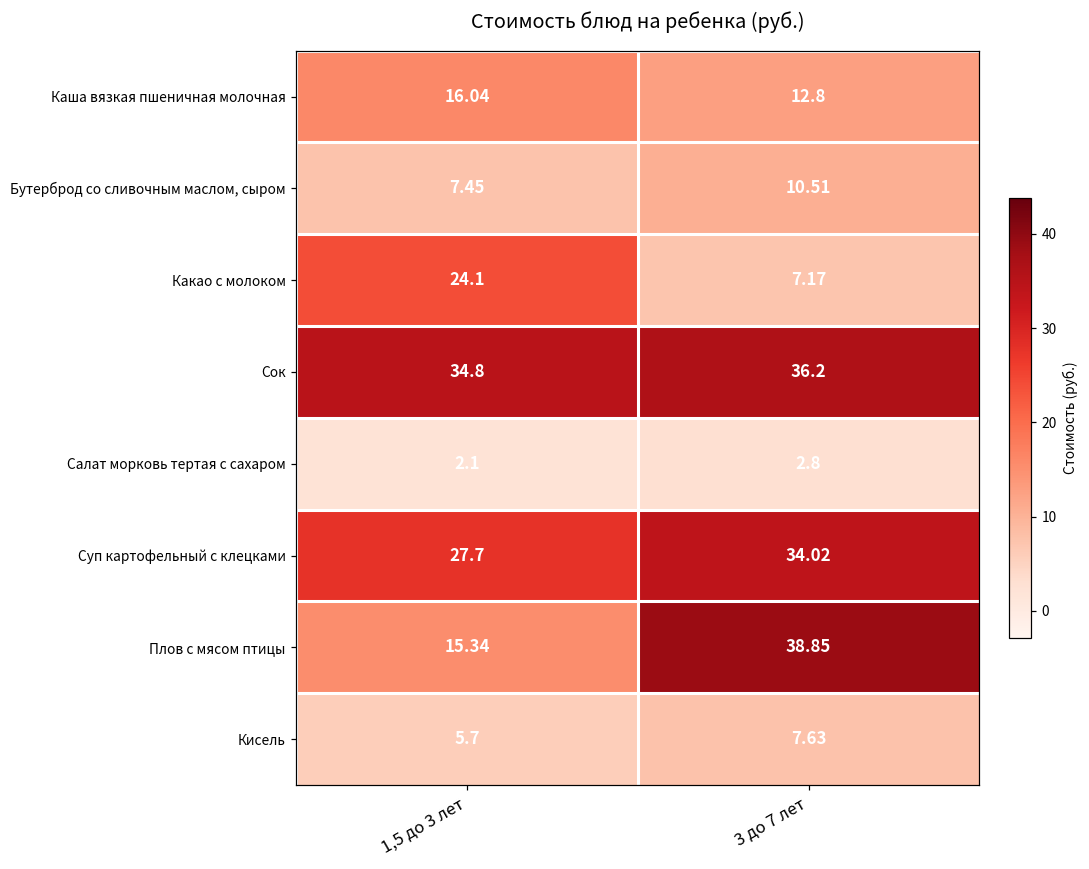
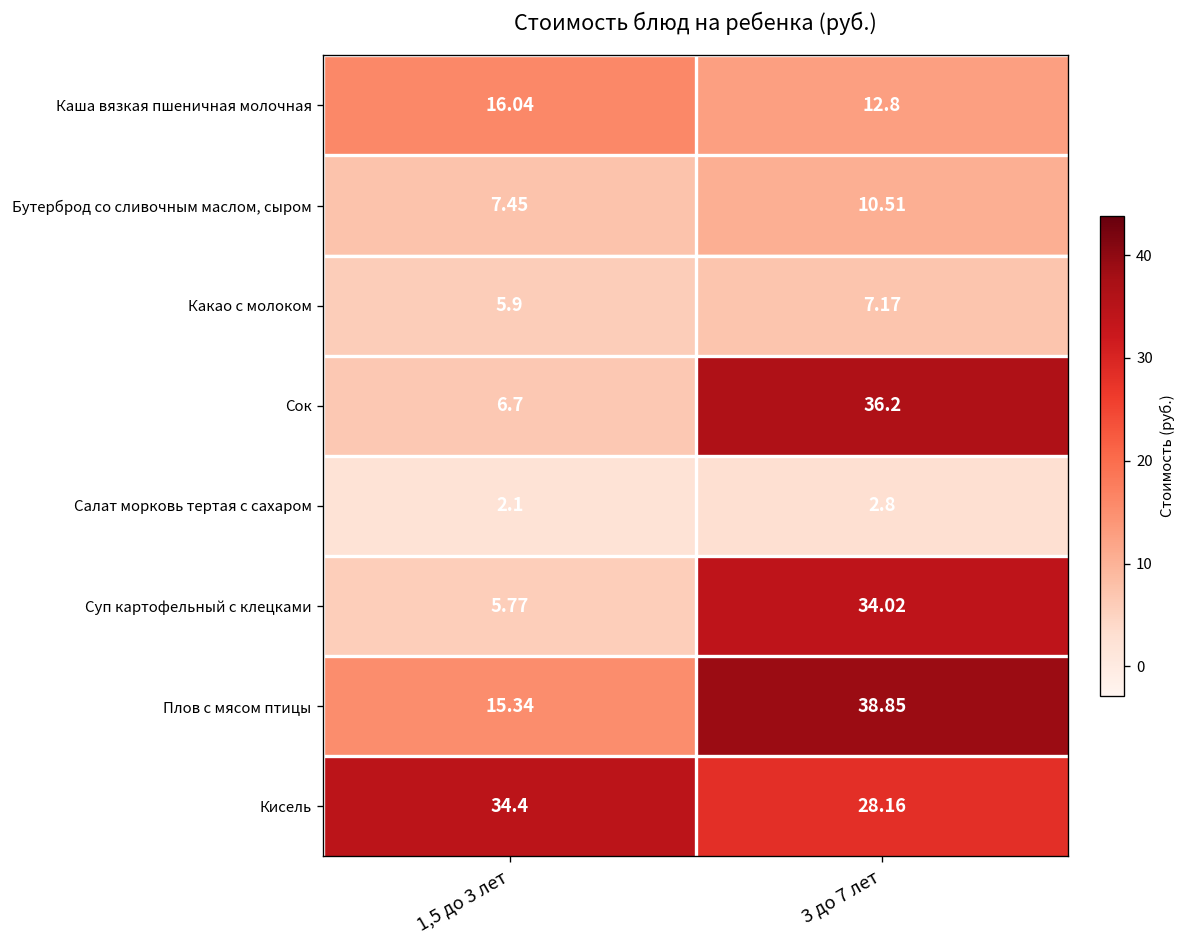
Какао с молоком, 1,5 до 3 лет: 24.1 -> 5.9
Сок, 1,5 до 3 лет: 34.8 -> 6.7
Суп картофельный с клецками, 1,5 до 3 лет: 27.7 -> 5.77
Кисель, 1,5 до 3 лет: 5.7 -> 34.4
Кисель, 3 до 7 лет: 7.63 -> 28.16
